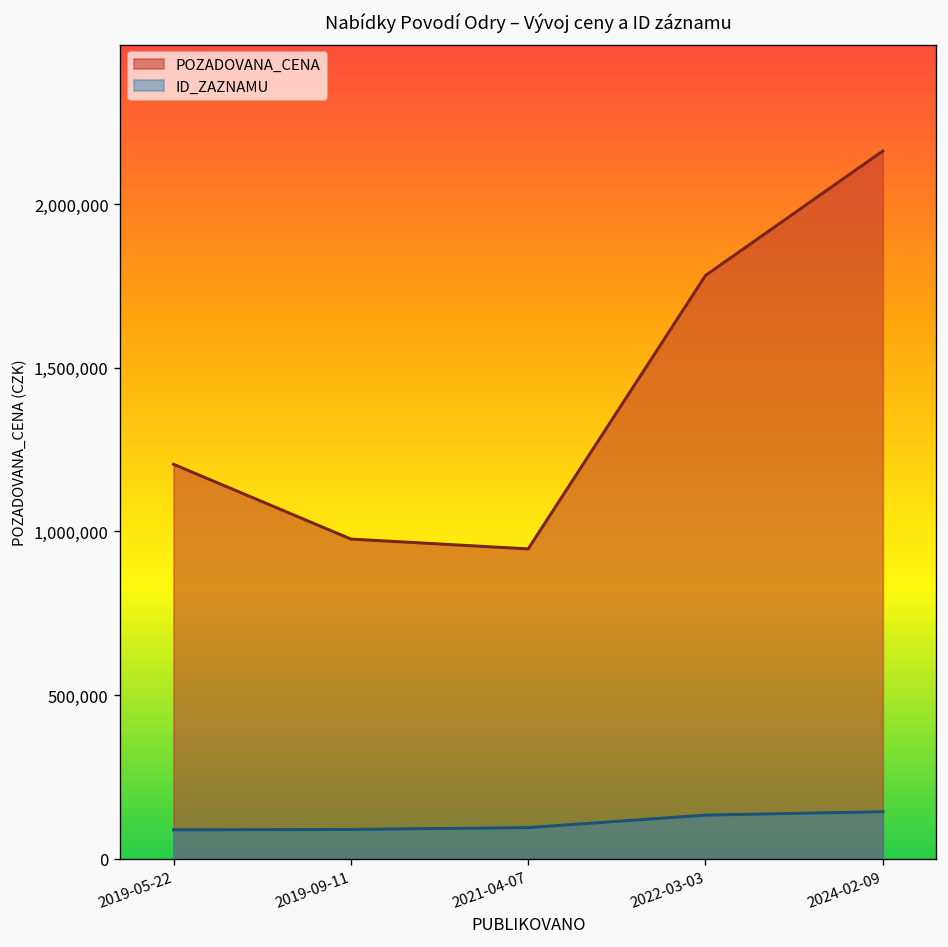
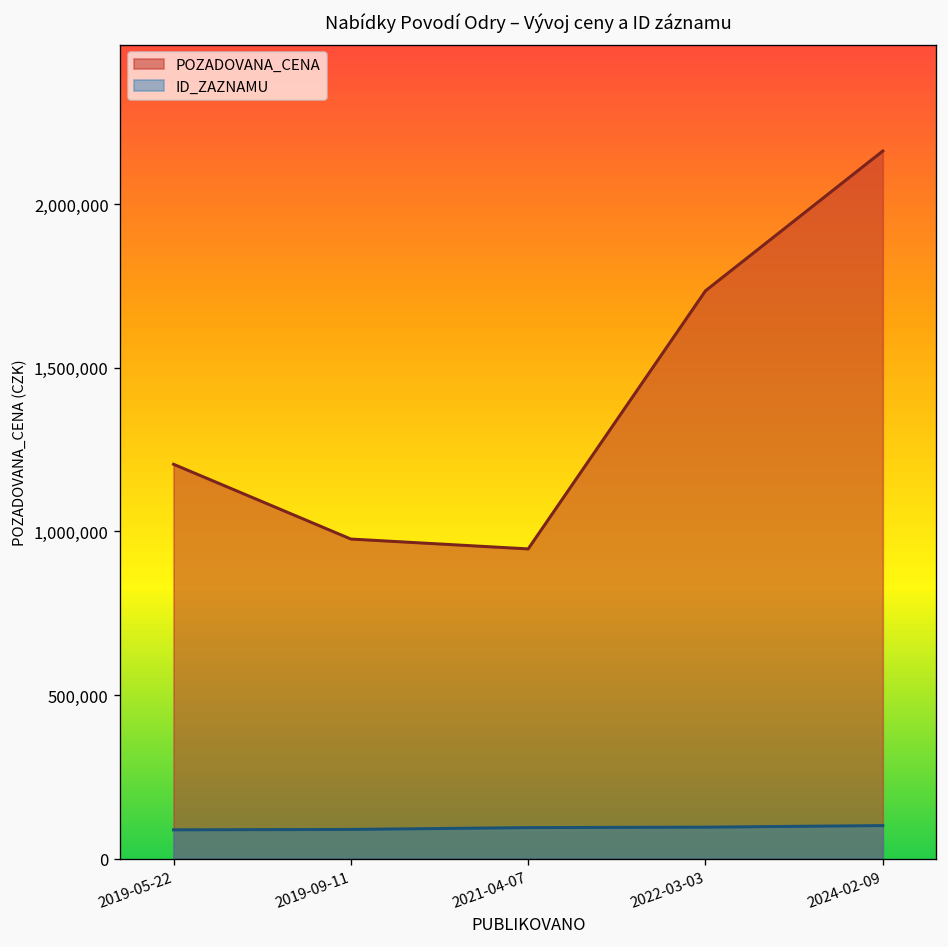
POZADOVANA_CENA, 2022-03-03: 1,780,000 -> 1,740,000
ID_ZAZNAMU, 2022-03-03: 130,000 -> 100,000
ID_ZAZNAMU, 2024-02-09: 140,000 -> 100,000
